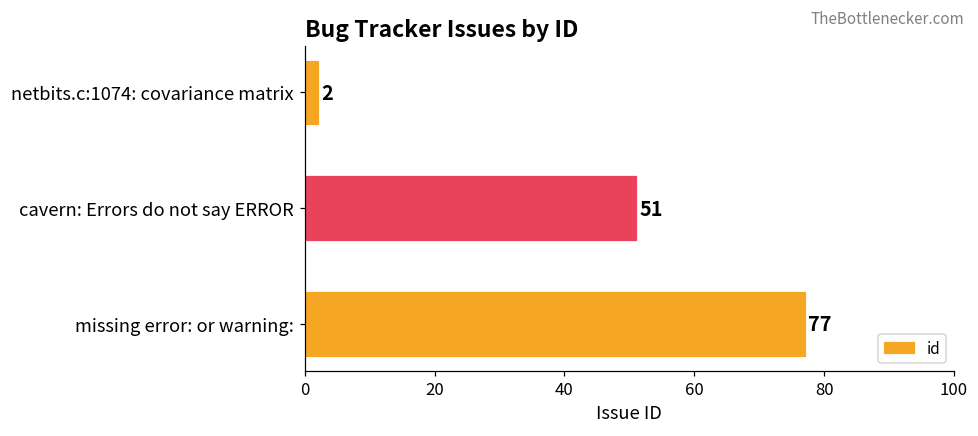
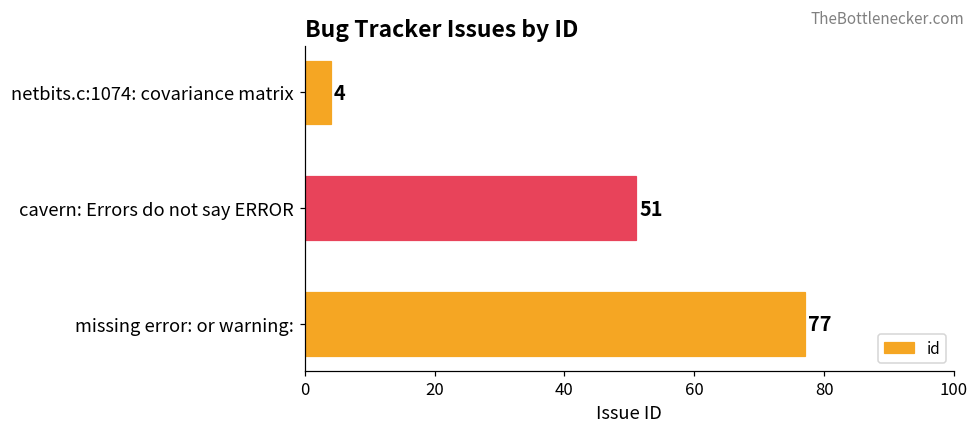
netbits.c:1074: covariance matrix: 2 -> 4
